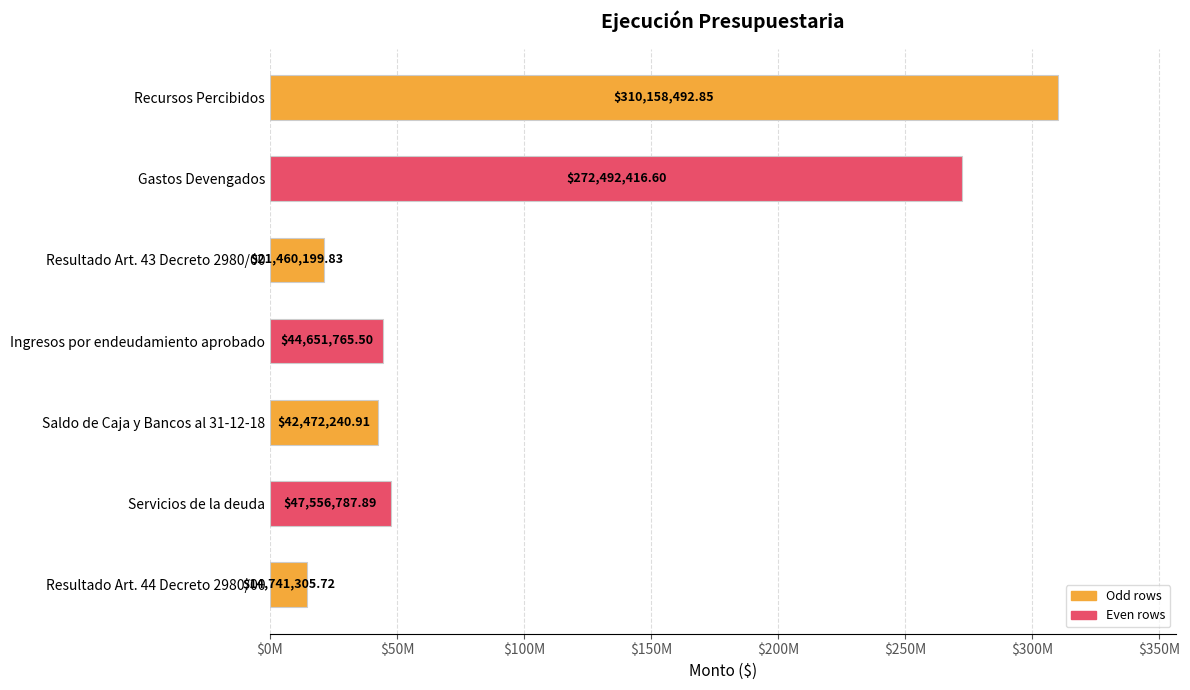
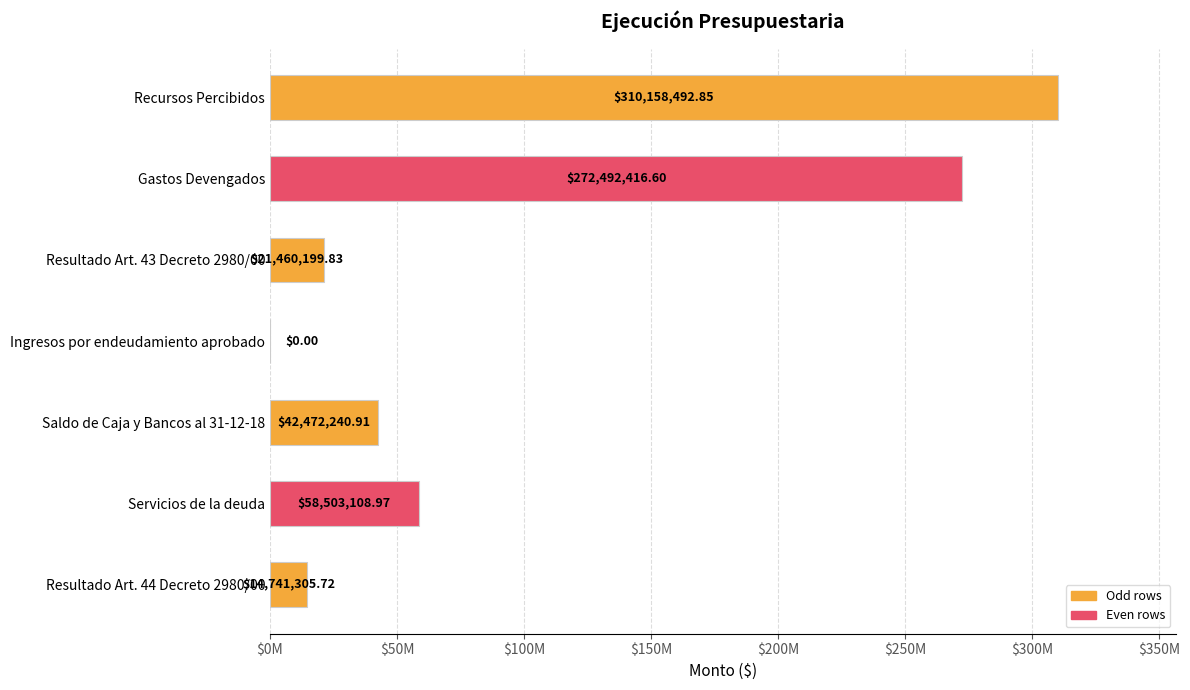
Ingresos por endeudamiento aprobado: $44,651,765.50 -> $0.00
Servicios de la deuda: $47,556,787.89 -> $58,503,108.97
